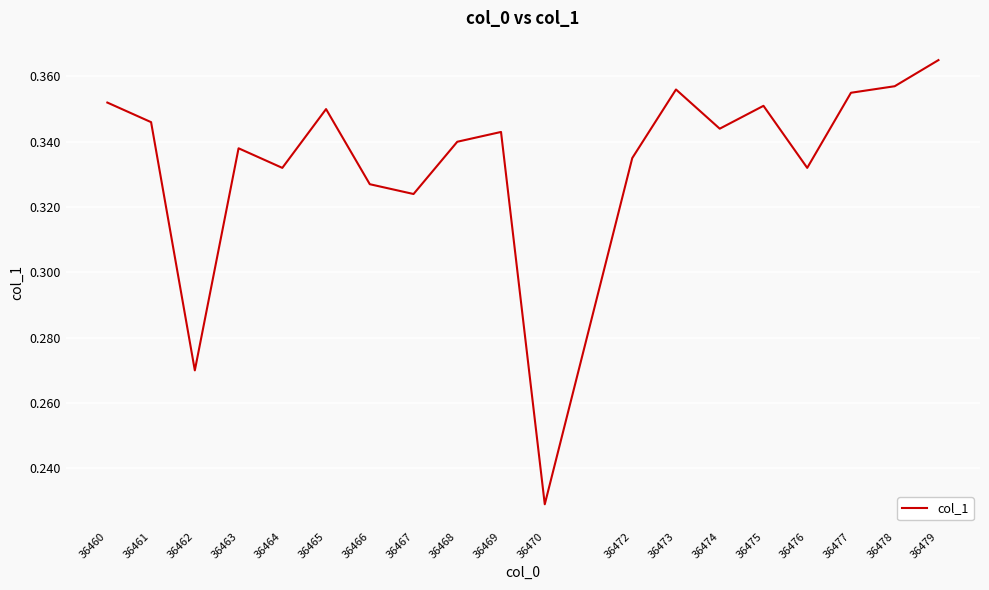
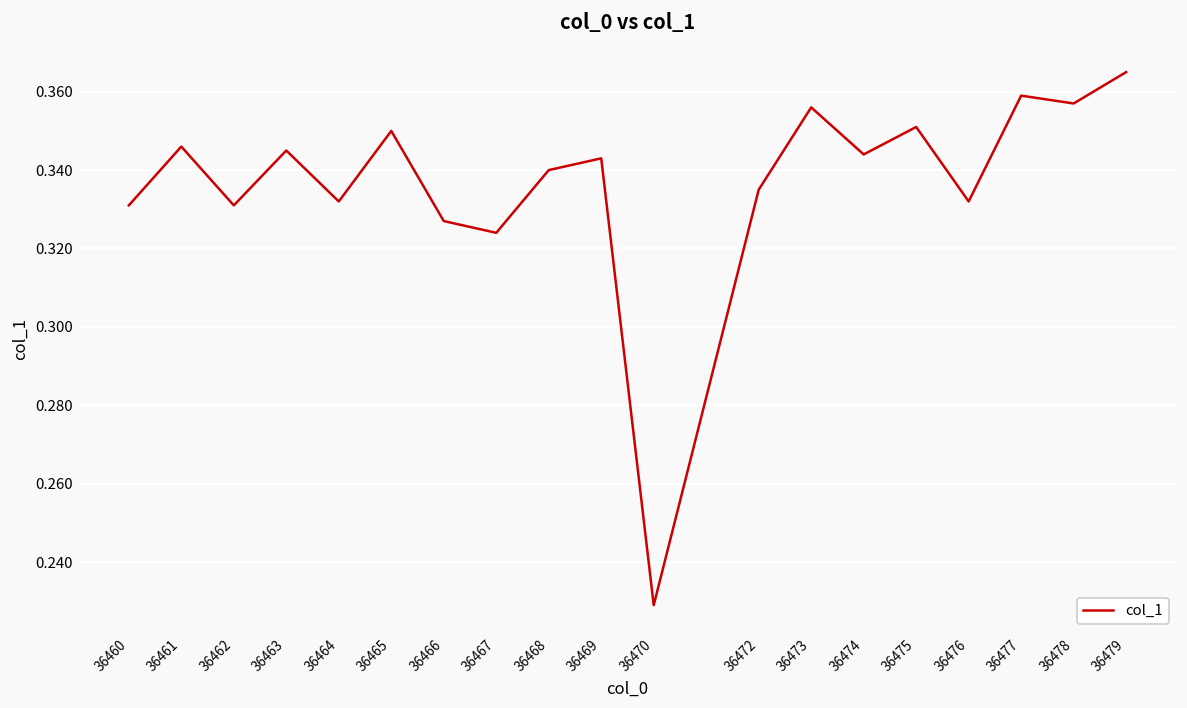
36460: 0.352 -> 0.331
36462: 0.270 -> 0.331
36463: 0.338 -> 0.345
36477: 0.355 -> 0.359
